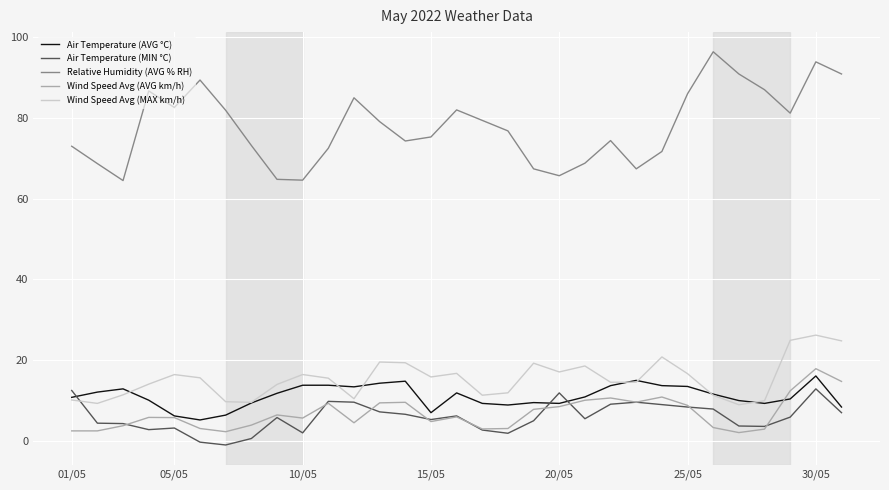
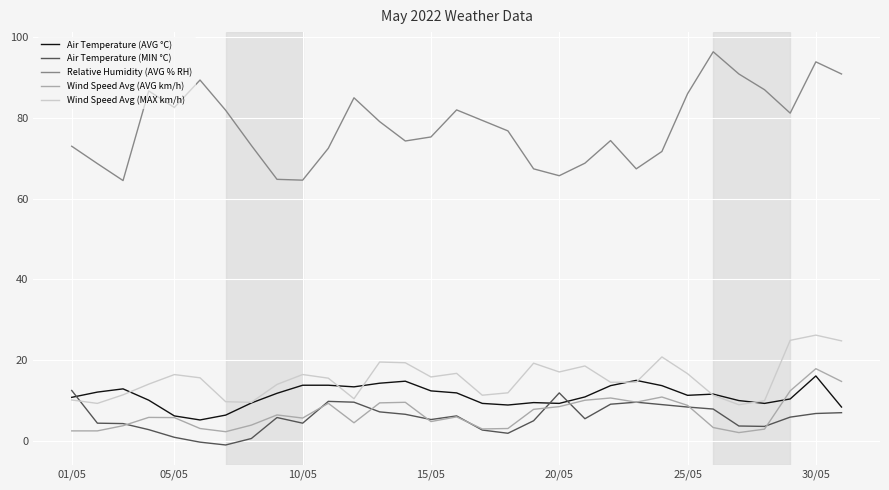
Air Temperature (MIN °C), 05/05: 3 -> 1
Air Temperature (MIN °C), 10/05: 2 -> 4
Air Temperature (AVG °C), 15/05: 7 -> 12
Air Temperature (AVG °C), 25/05: 14 -> 11
Air Temperature (MIN °C), 30/05: 13 -> 7
